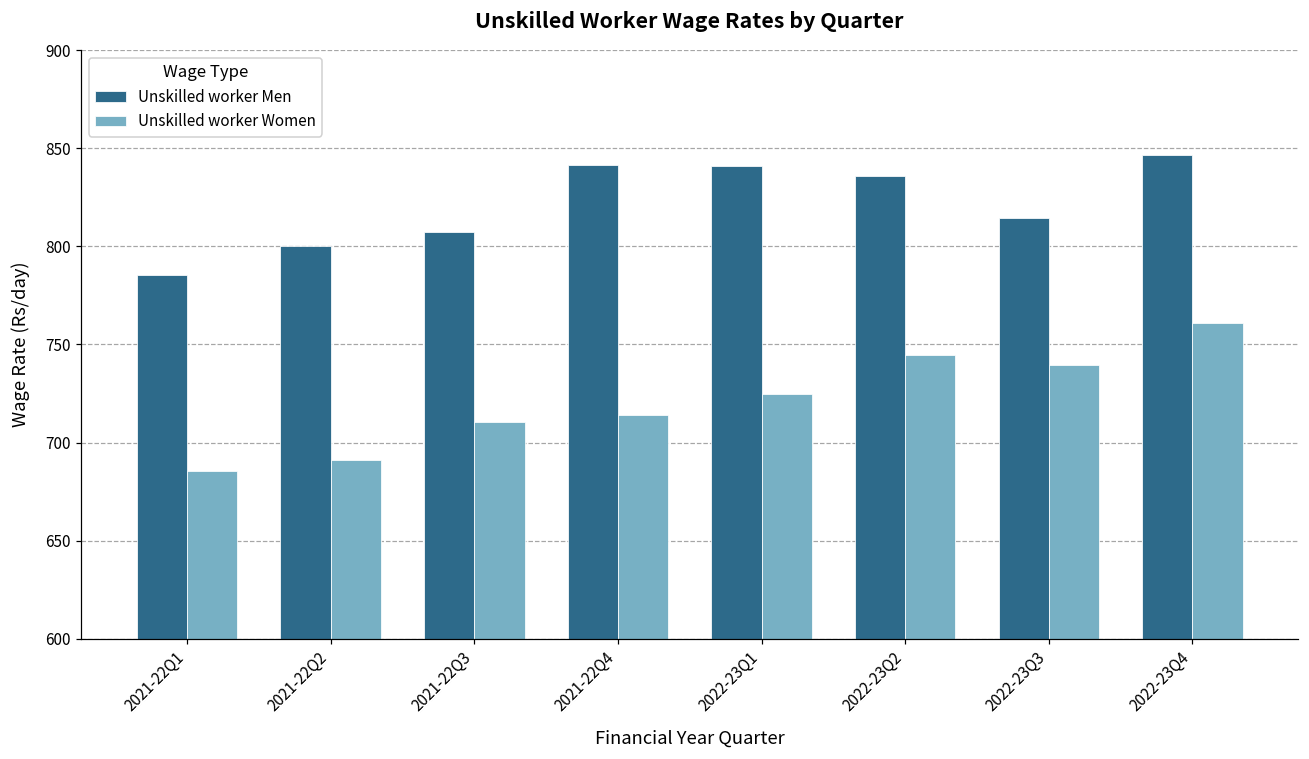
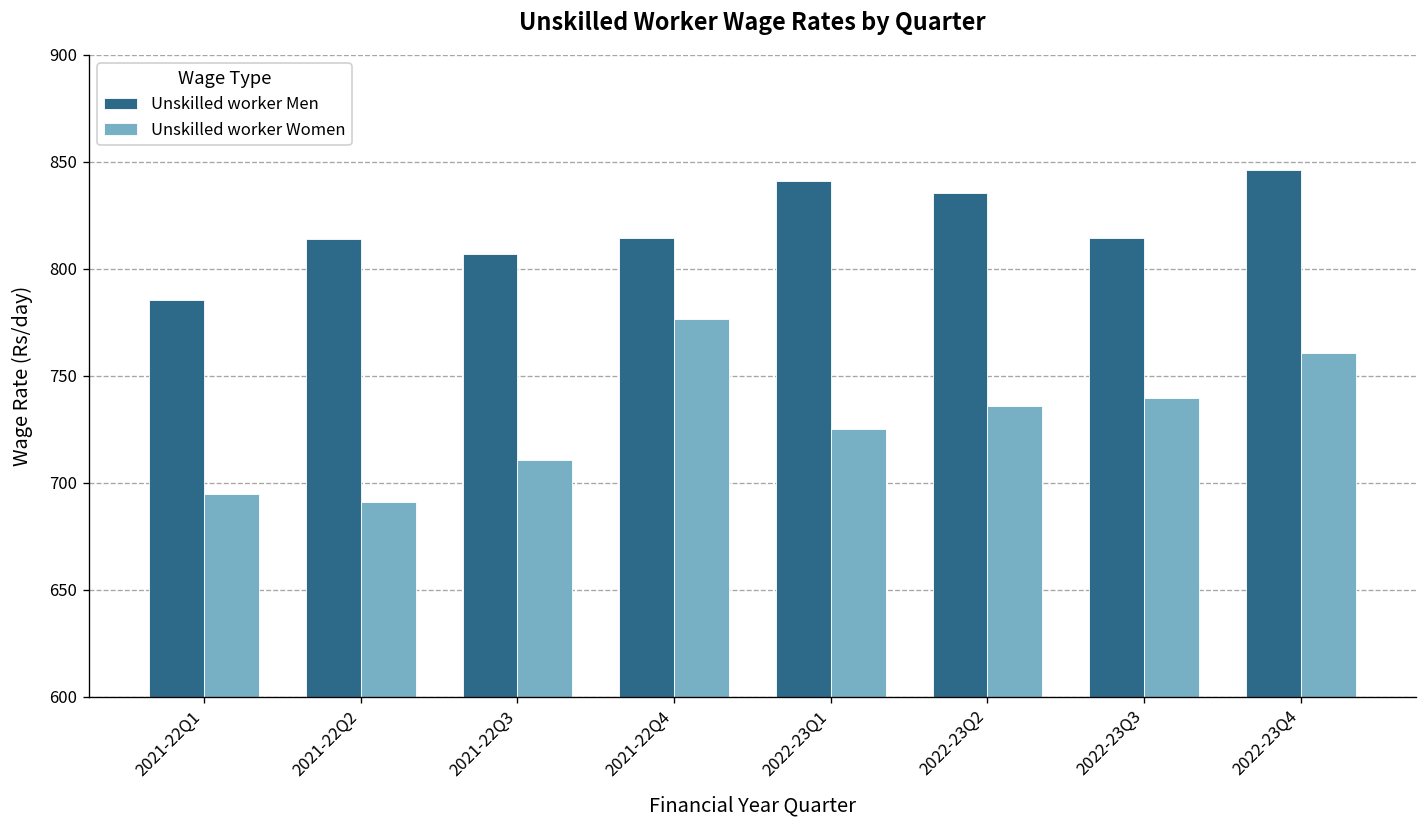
Unskilled worker Women, 2021-22Q1: 686 -> 695
Unskilled worker Men, 2021-22Q2: 800 -> 814
Unskilled worker Men, 2021-22Q4: 842 -> 814
Unskilled worker Women, 2021-22Q4: 714 -> 777
Unskilled worker Women, 2022-23Q2: 744 -> 736
